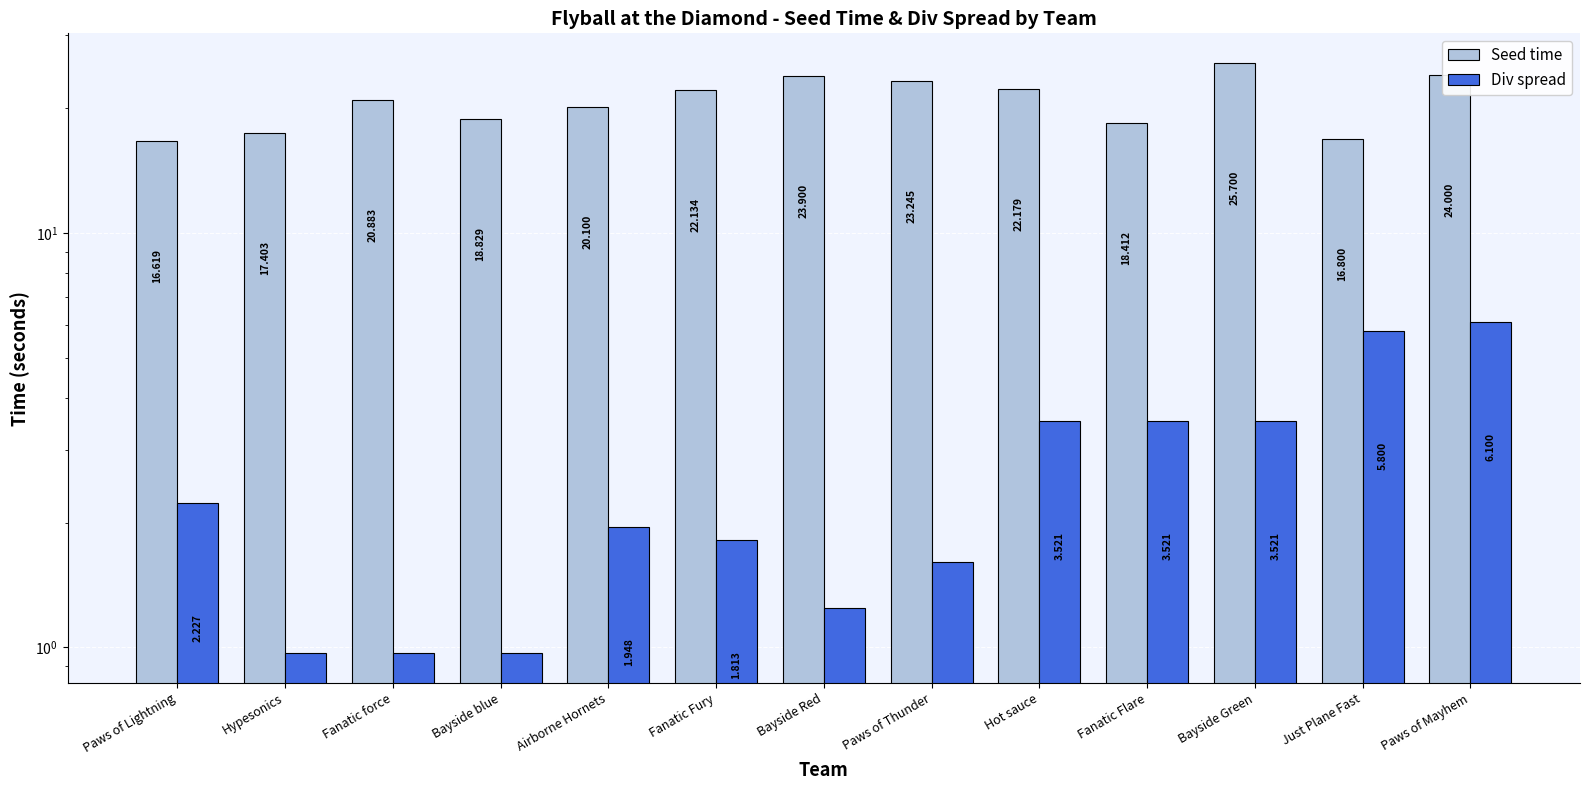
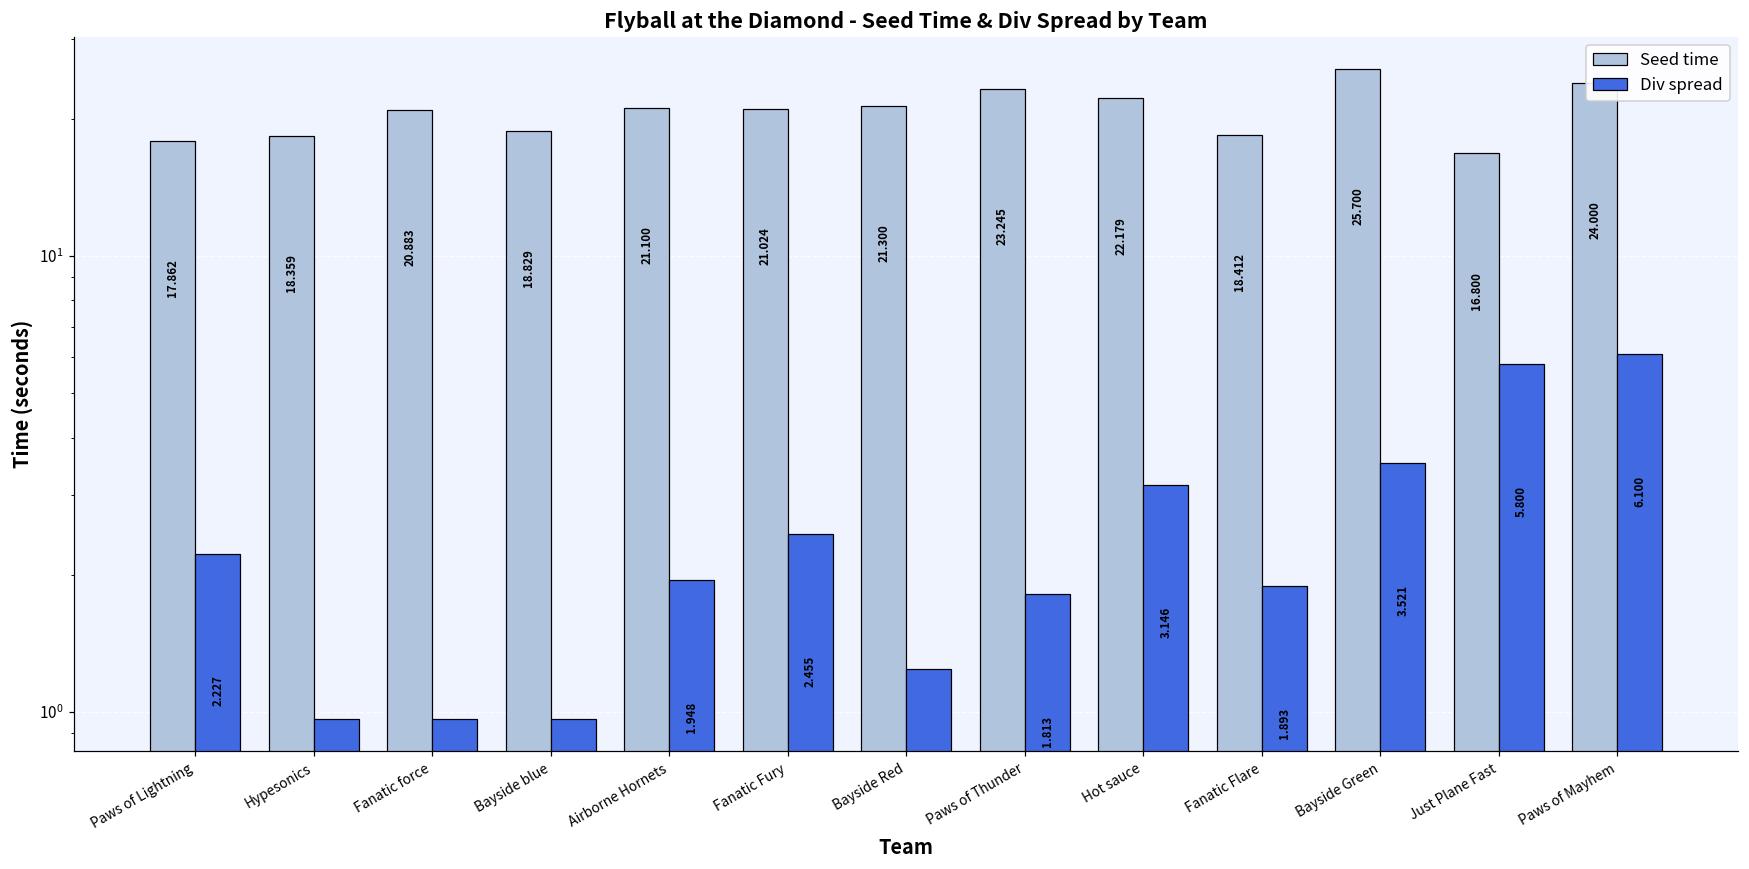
Seed time, Paws of Lightning: 16.619 -> 17.862
Seed time, Hypesonics: 17.403 -> 18.359
Seed time, Airborne Hornets: 20.100 -> 21.100
Seed time, Fanatic Fury: 22.134 -> 21.024
Div spread, Fanatic Fury: 1.813 -> 2.455
Seed time, Bayside Red: 23.900 -> 21.300
Div spread, Paws of Thunder: 1.607 -> 1.813
Div spread, Hot sauce: 3.521 -> 3.146
Div spread, Fanatic Flare: 3.521 -> 1.893
